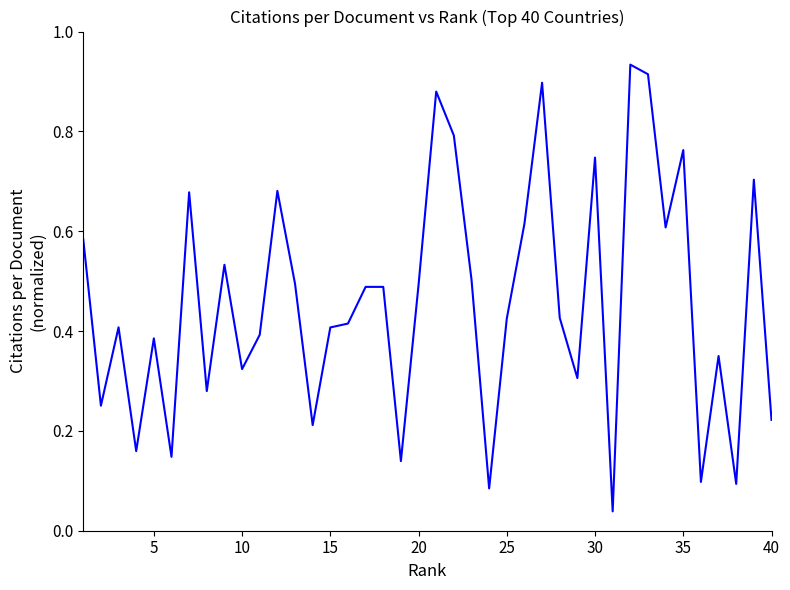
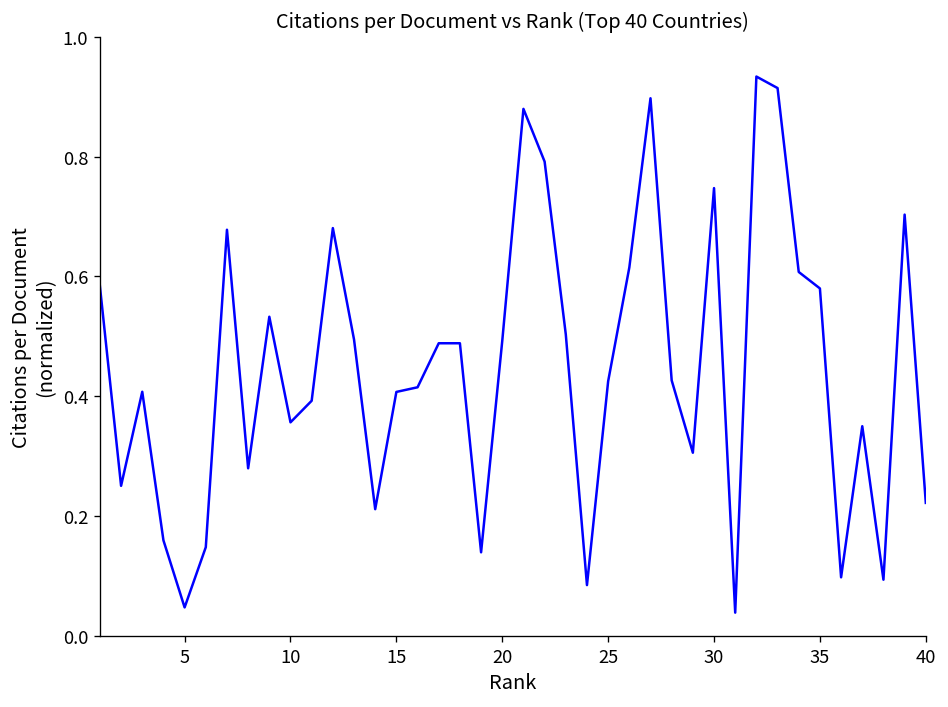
5: 0.39 -> 0.05
10: 0.32 -> 0.36
35: 0.76 -> 0.58
